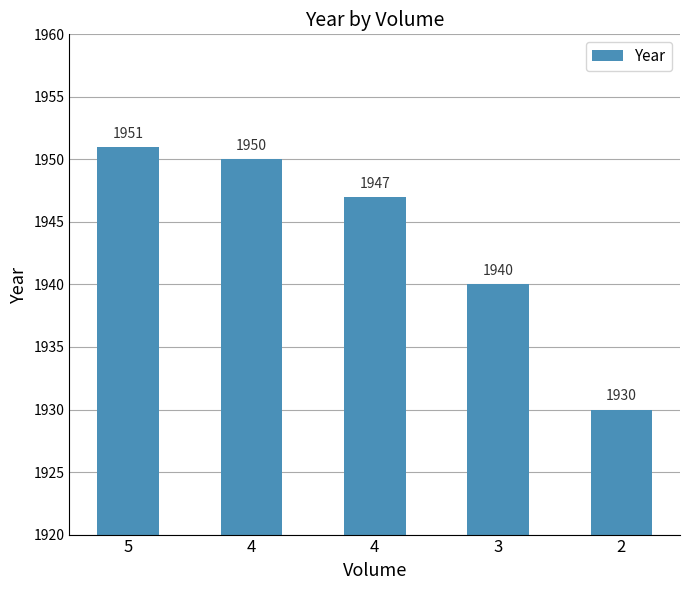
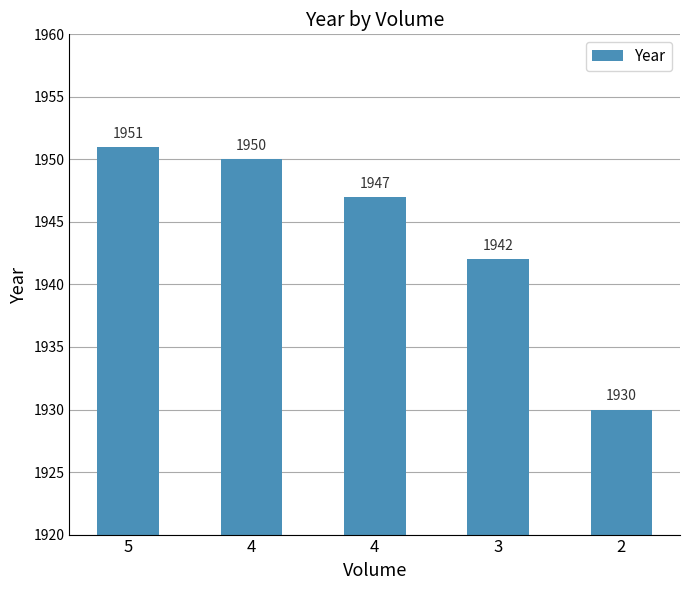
3: 1940 -> 1942
